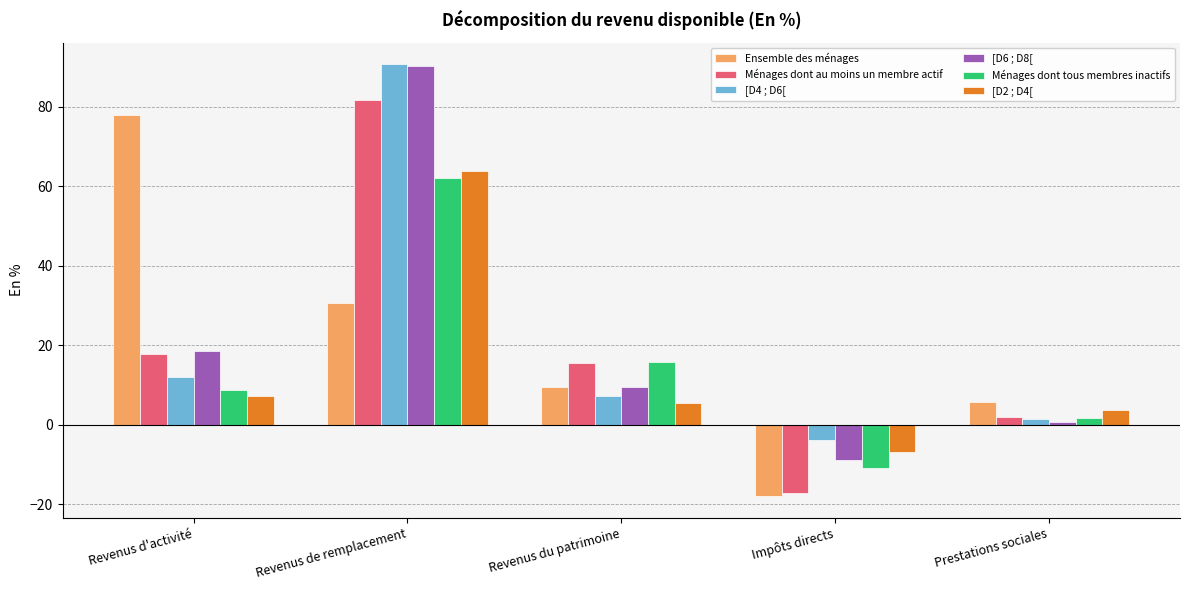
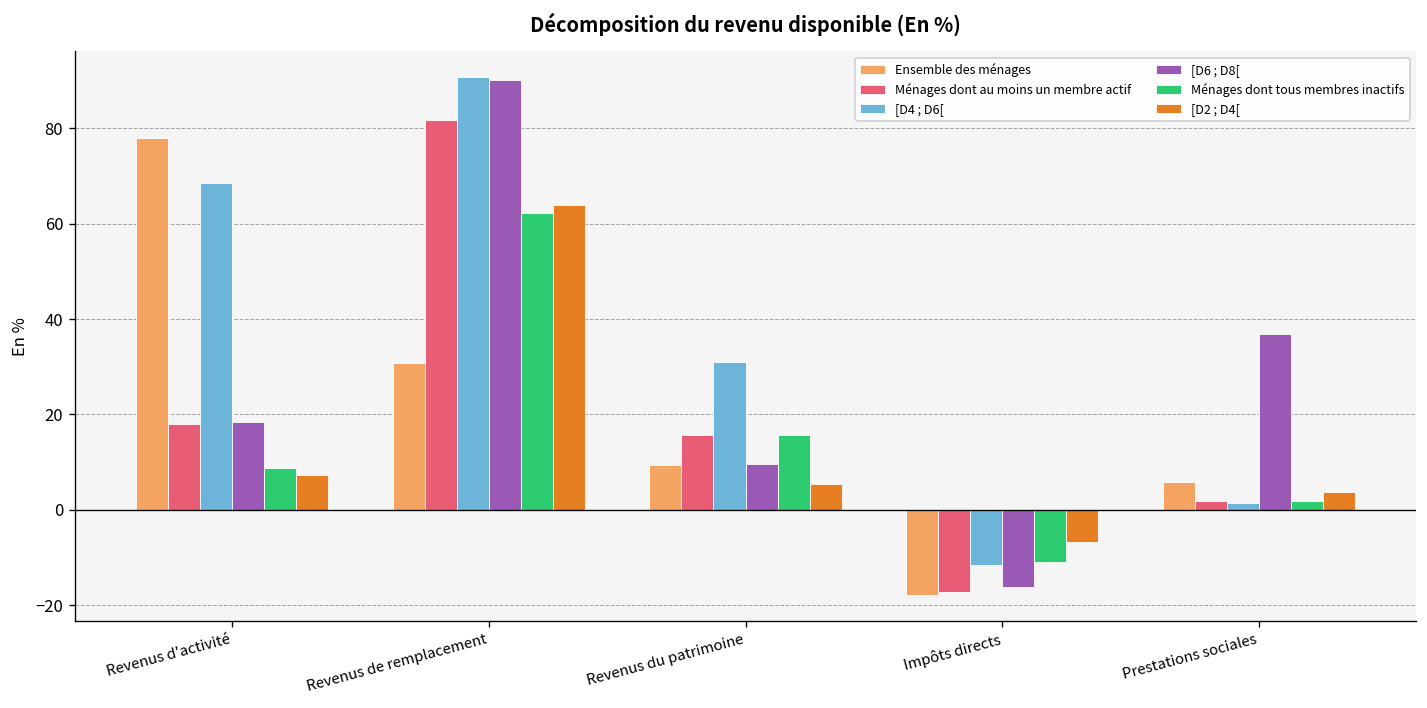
[D4 ; D6[, Revenus d'activité: 12 -> 69
[D4 ; D6[, Revenus du patrimoine: 7 -> 31
[D4 ; D6[, Impôts directs: -4 -> -12
[D6 ; D8[, Impôts directs: -9 -> -16
[D6 ; D8[, Prestations sociales: 1 -> 37
